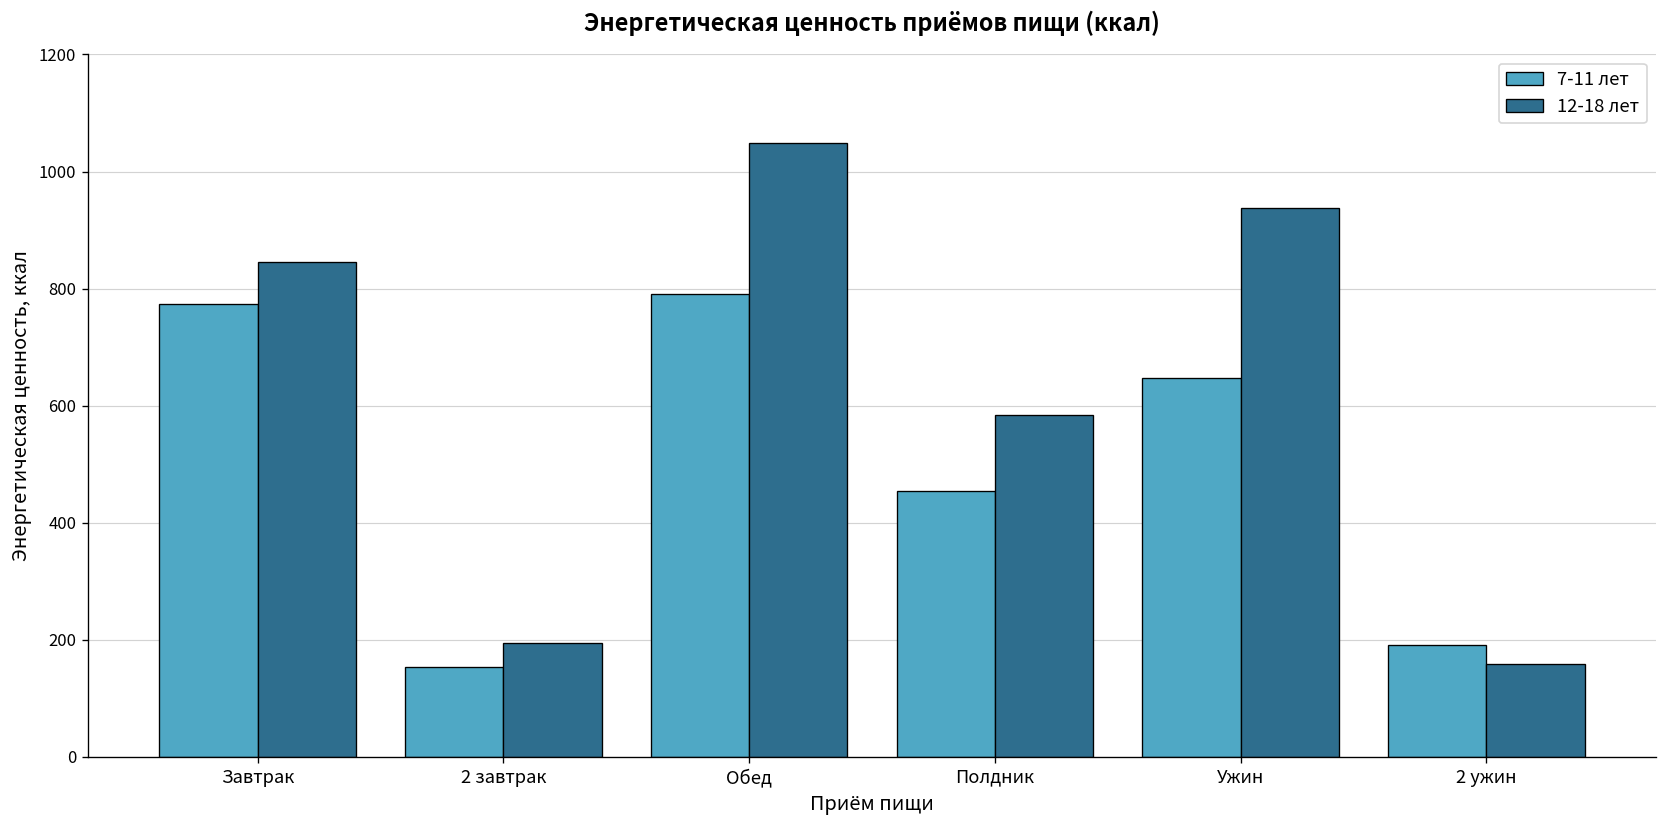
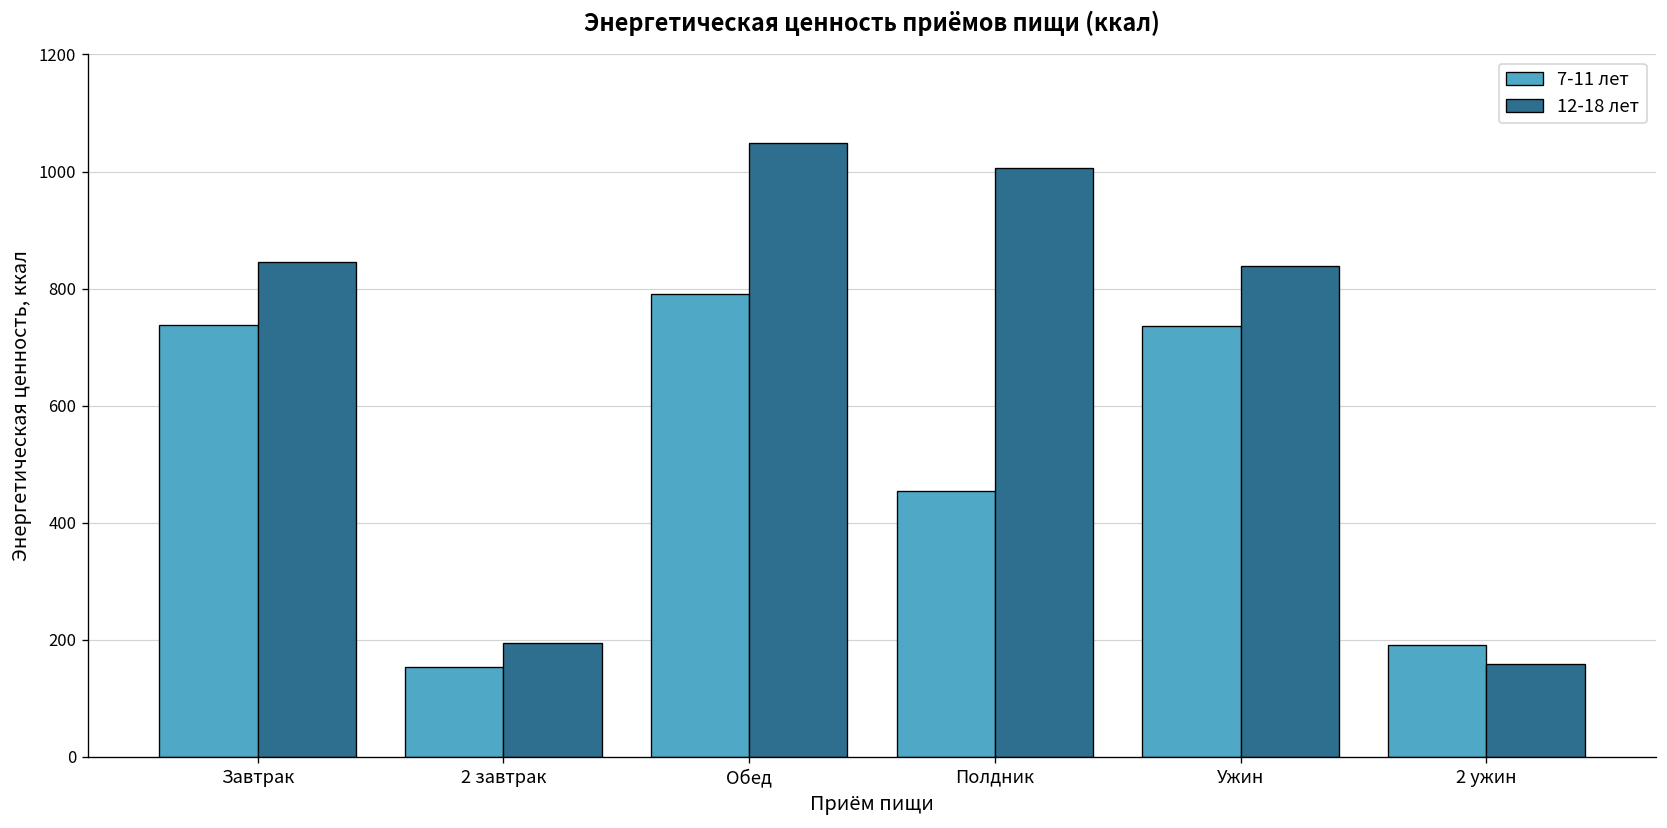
7-11 лет, Завтрак: 770 -> 740
12-18 лет, Полдник: 580 -> 1010
7-11 лет, Ужин: 650 -> 740
12-18 лет, Ужин: 940 -> 840
